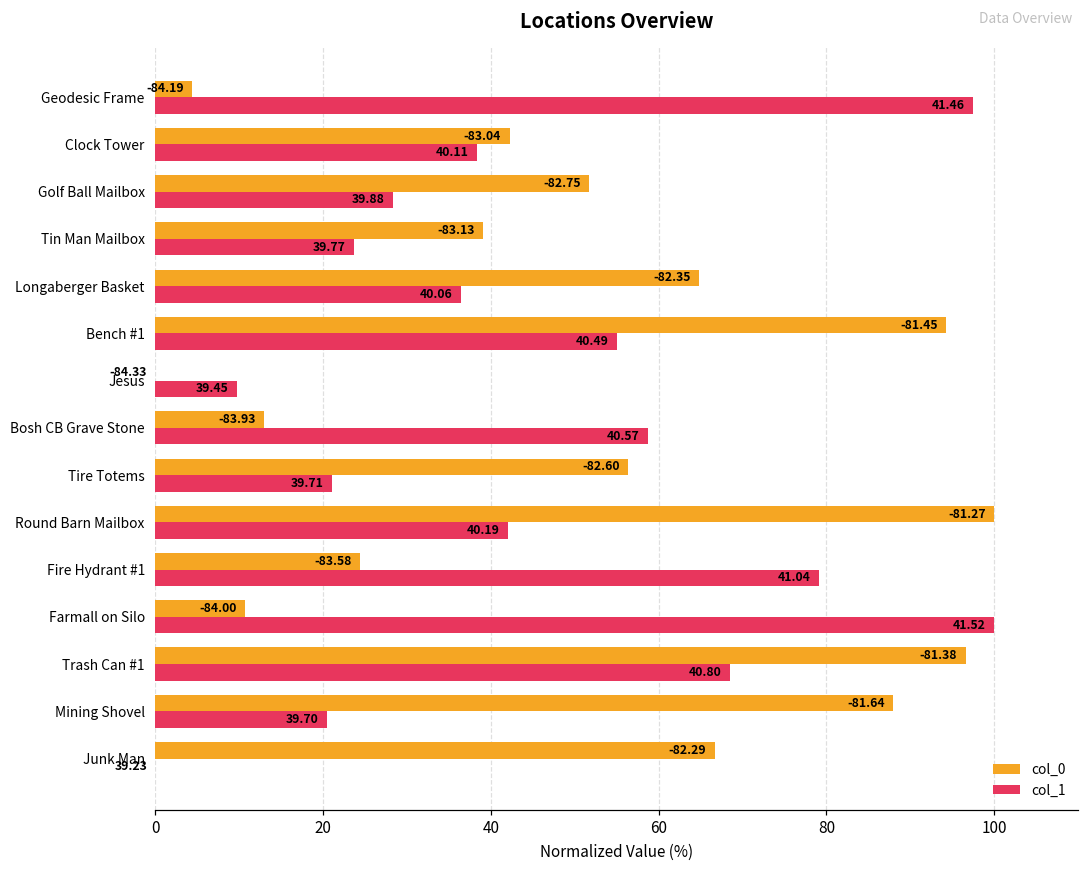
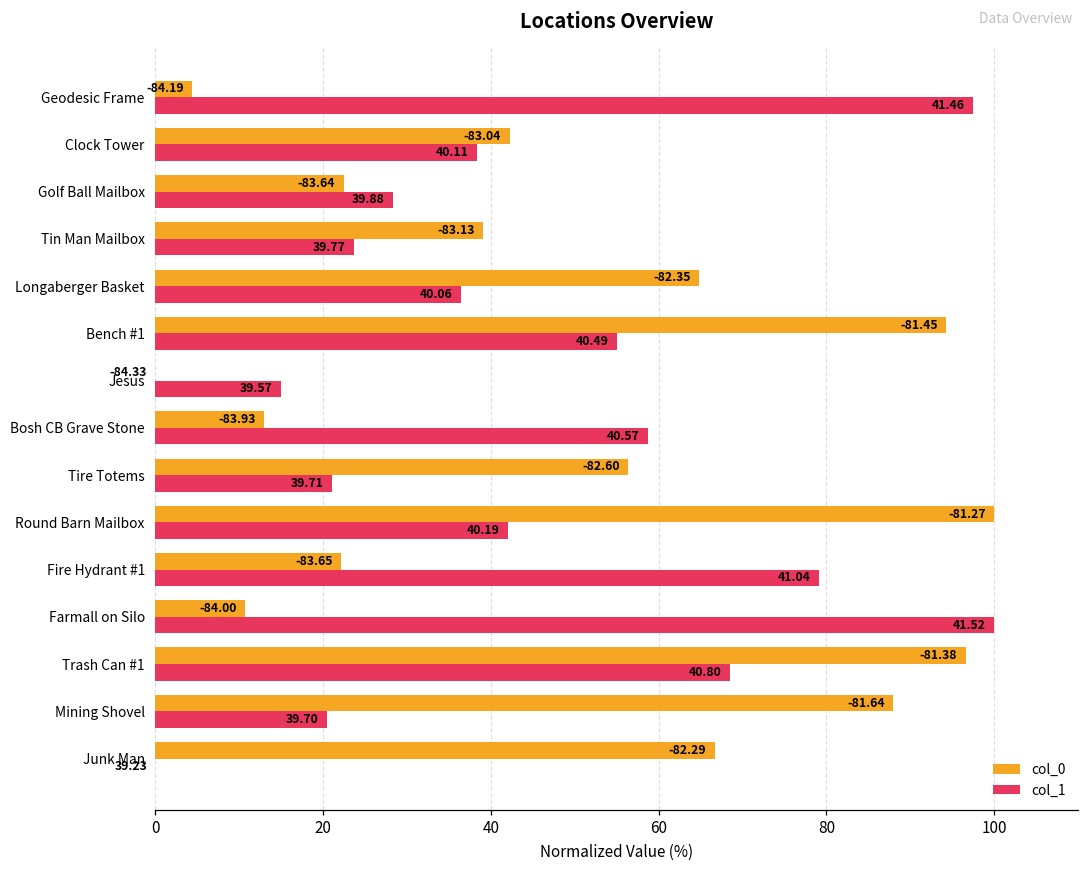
col_0, Golf Ball Mailbox: -82.75 -> -83.64
col_1, Jesus: 39.45 -> 39.57
col_0, Fire Hydrant #1: -83.58 -> -83.65
